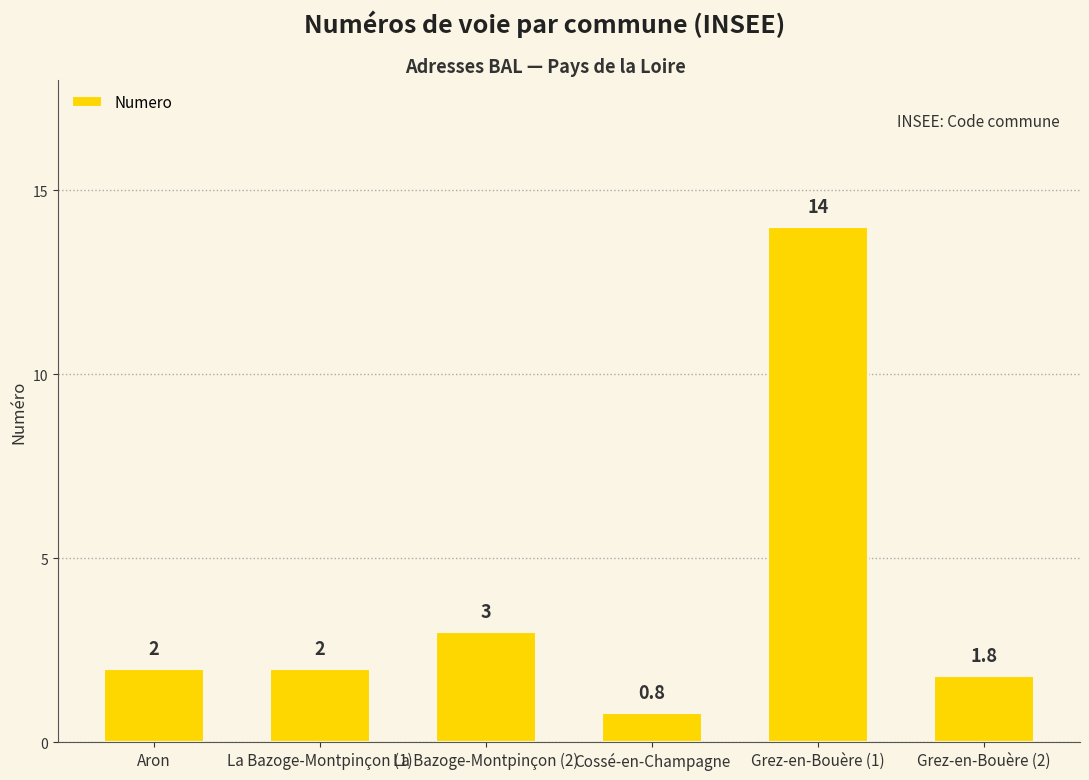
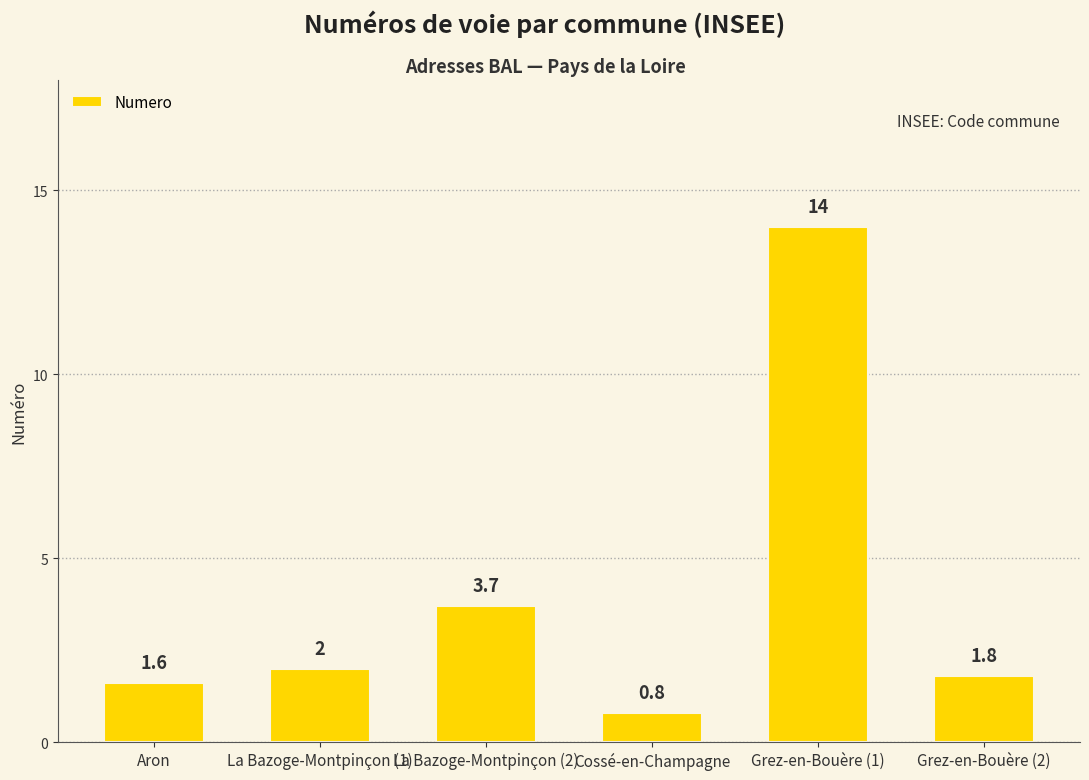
Aron: 2 -> 1.6
La Bazoge-Montpinçon (2): 3 -> 3.7
